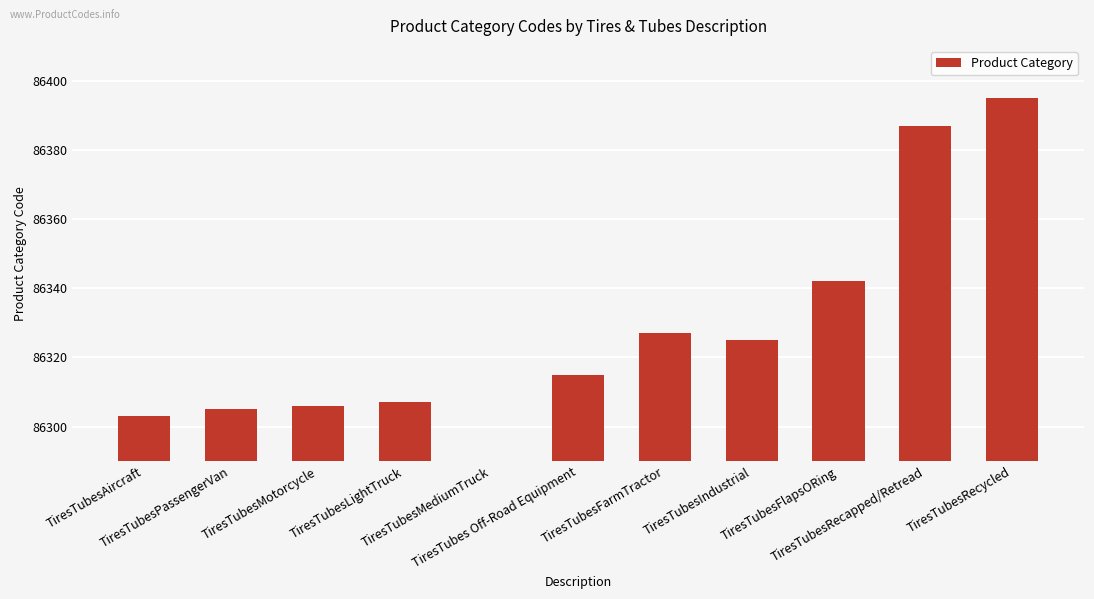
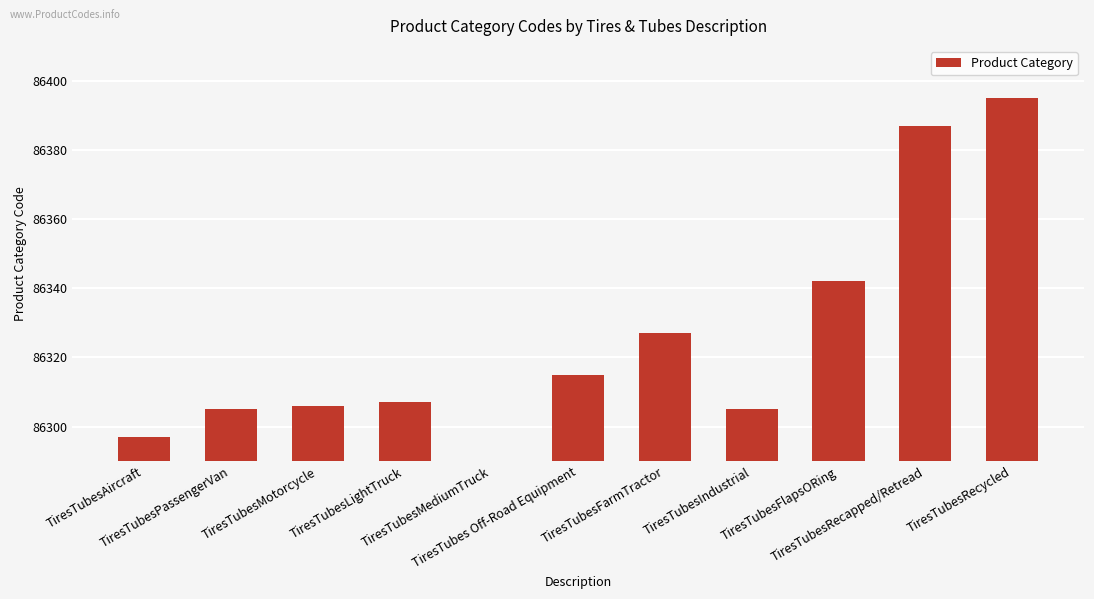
TiresTubesAircraft: 86303 -> 86297
TiresTubesIndustrial: 86325 -> 86305
